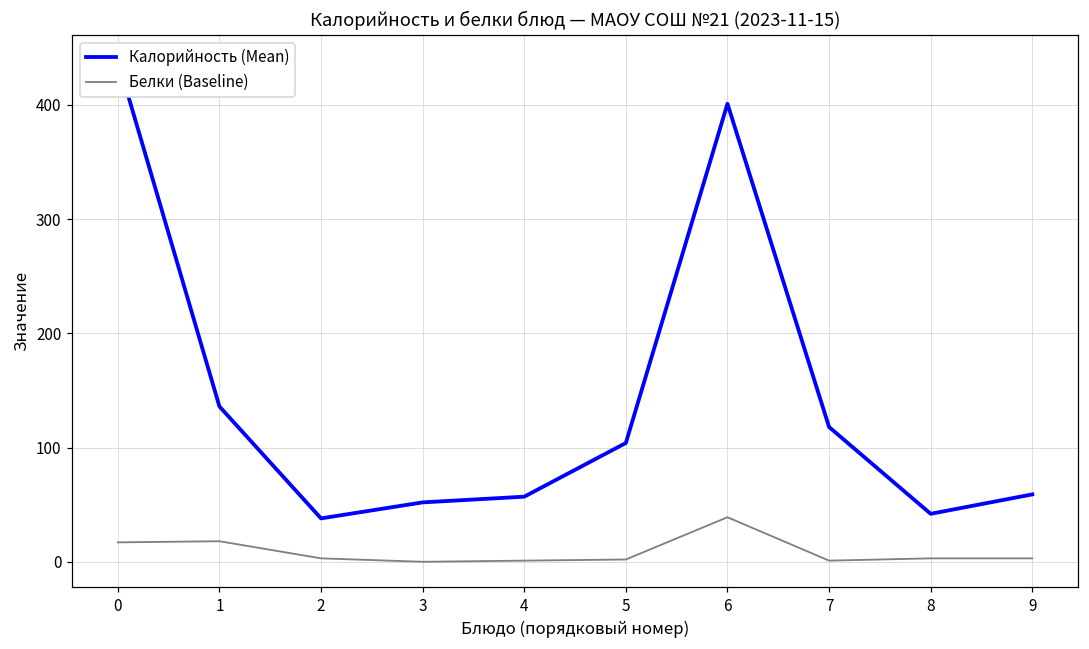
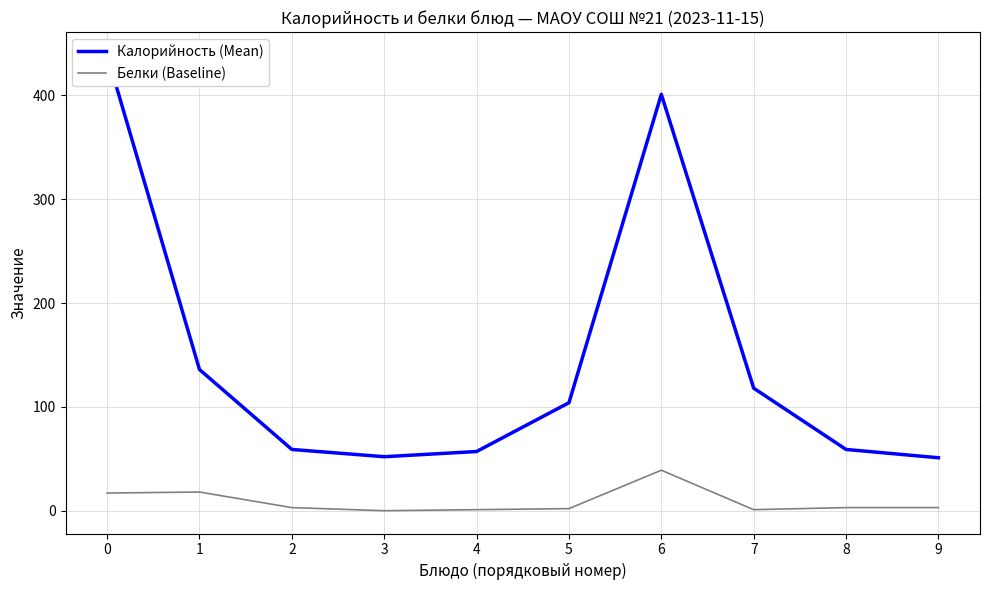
Калорийность (Mean), 2: 38 -> 59
Калорийность (Mean), 8: 42 -> 59
Калорийность (Mean), 9: 59 -> 51
